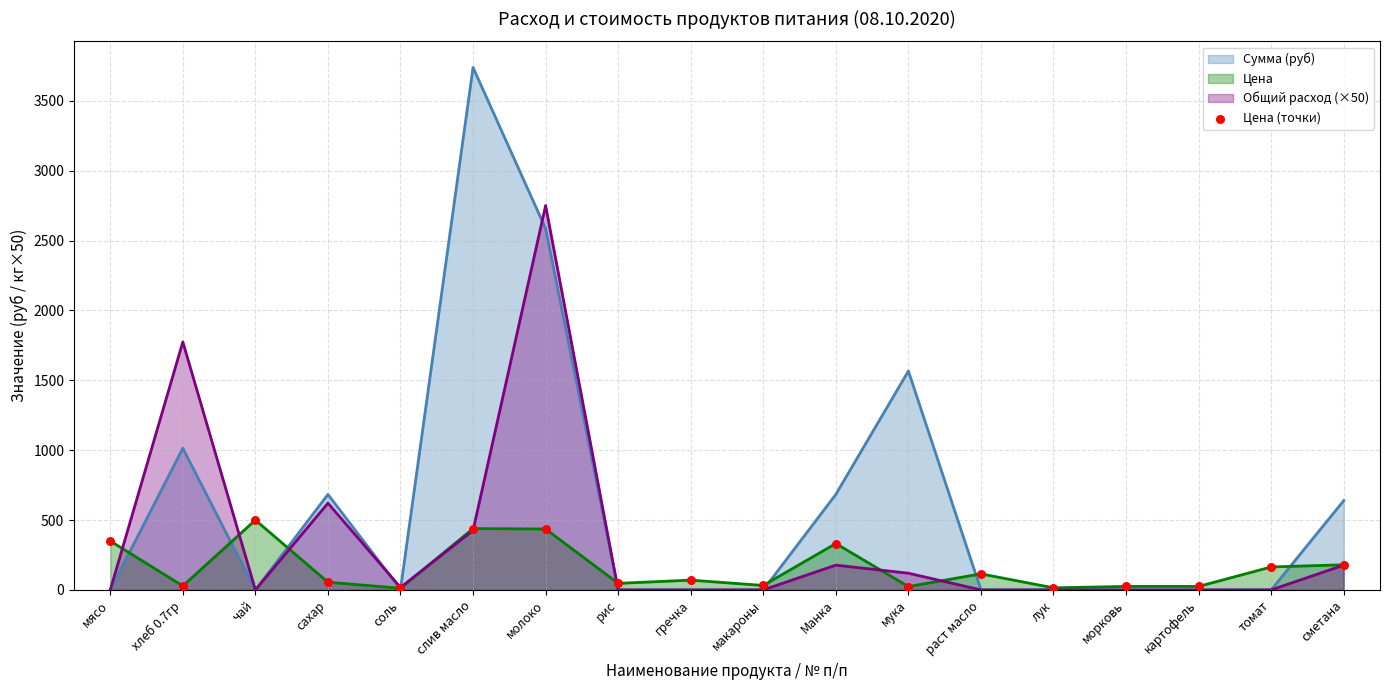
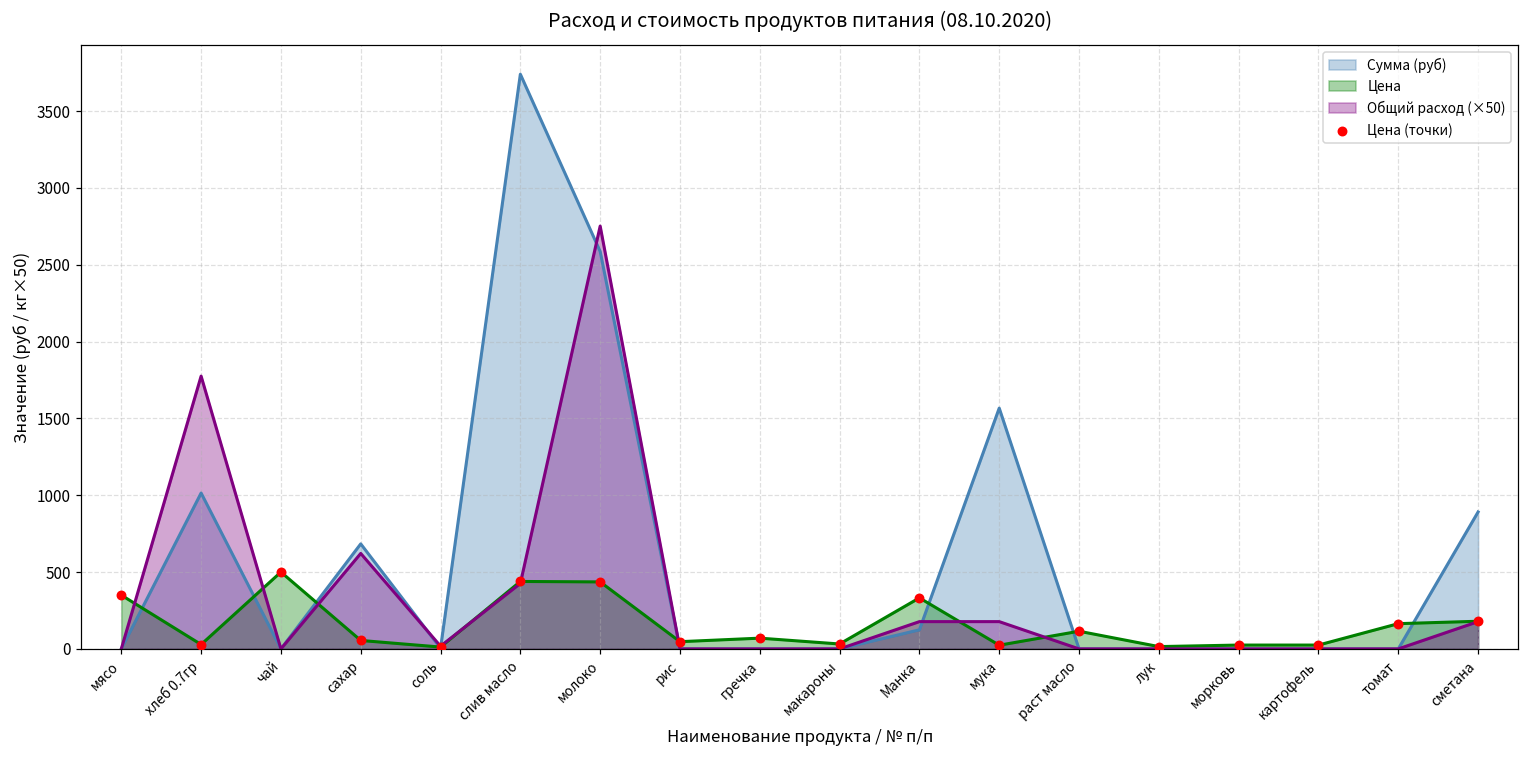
Сумма (руб), Манка: 680 -> 120
Общий расход (×50), мука: 120 -> 180
Сумма (руб), сметана: 640 -> 890
